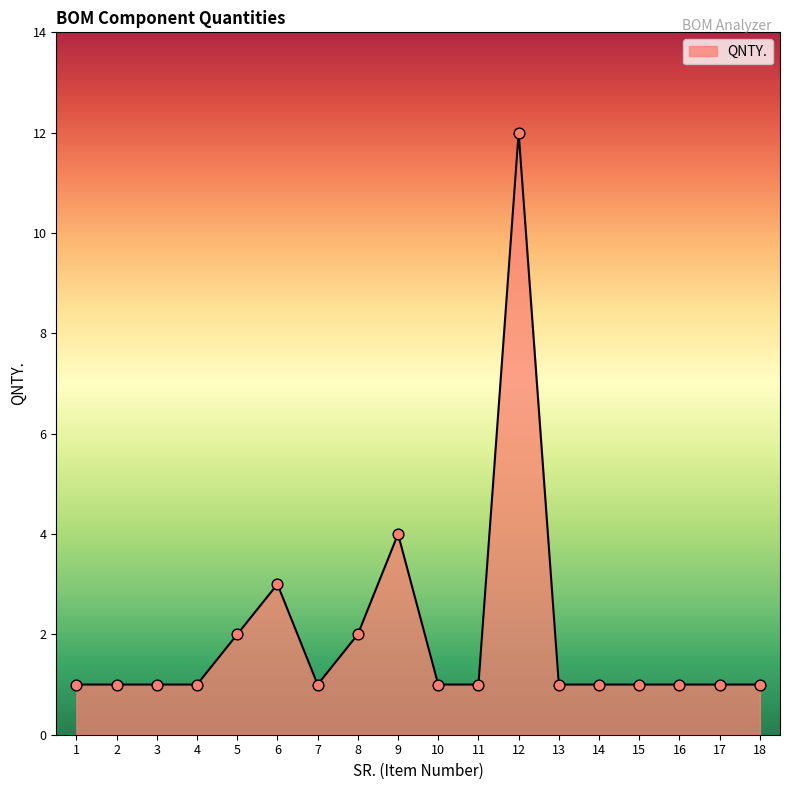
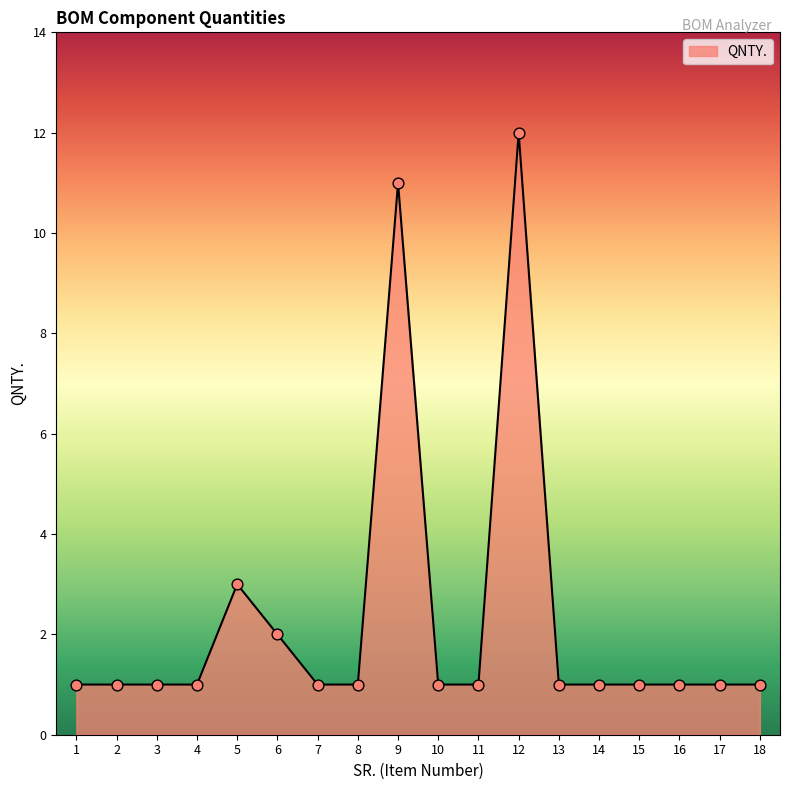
5: 2 -> 3
6: 3 -> 2
8: 2 -> 1
9: 4 -> 11
